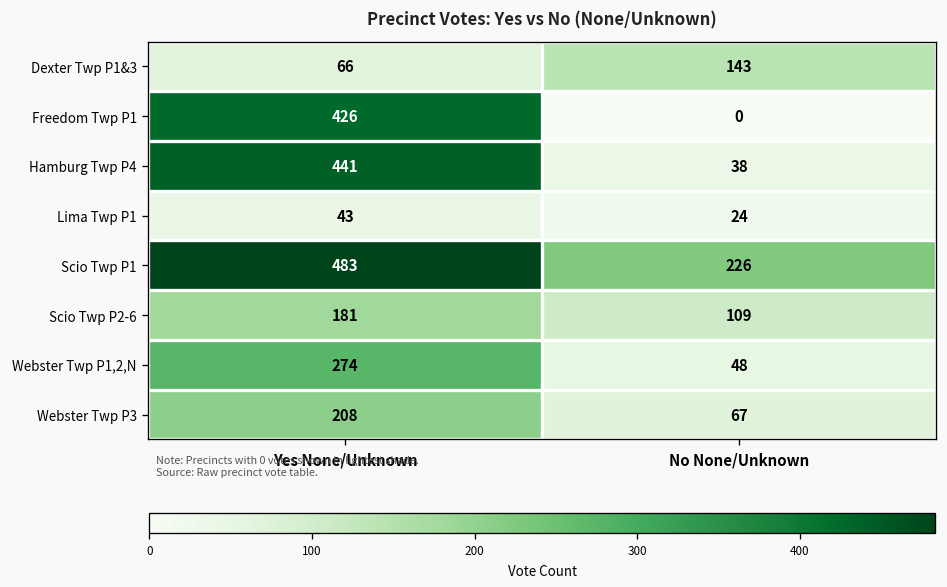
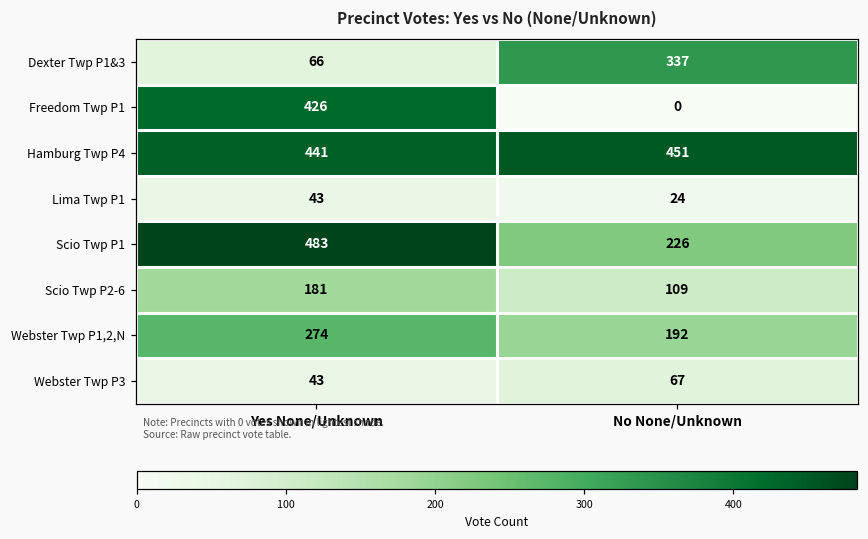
Dexter Twp P1&3, No None/Unknown: 143 -> 337
Hamburg Twp P4, No None/Unknown: 38 -> 451
Webster Twp P1,2,N, No None/Unknown: 48 -> 192
Webster Twp P3, Yes None/Unknown: 208 -> 43
